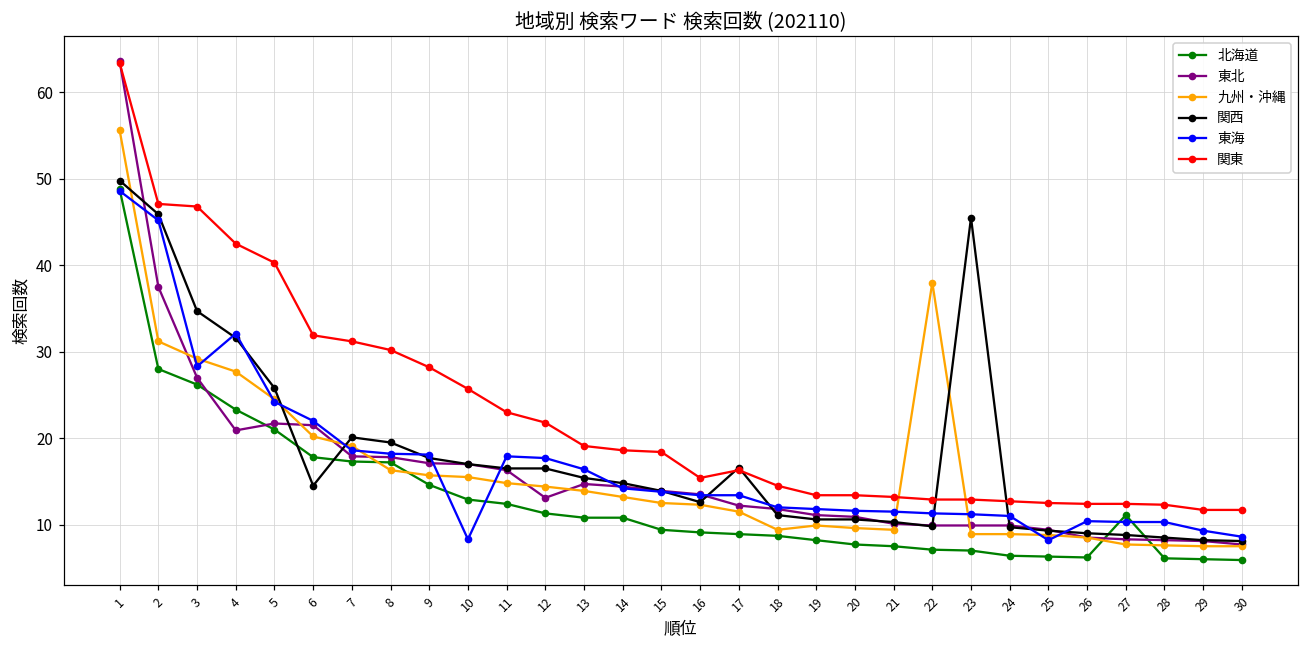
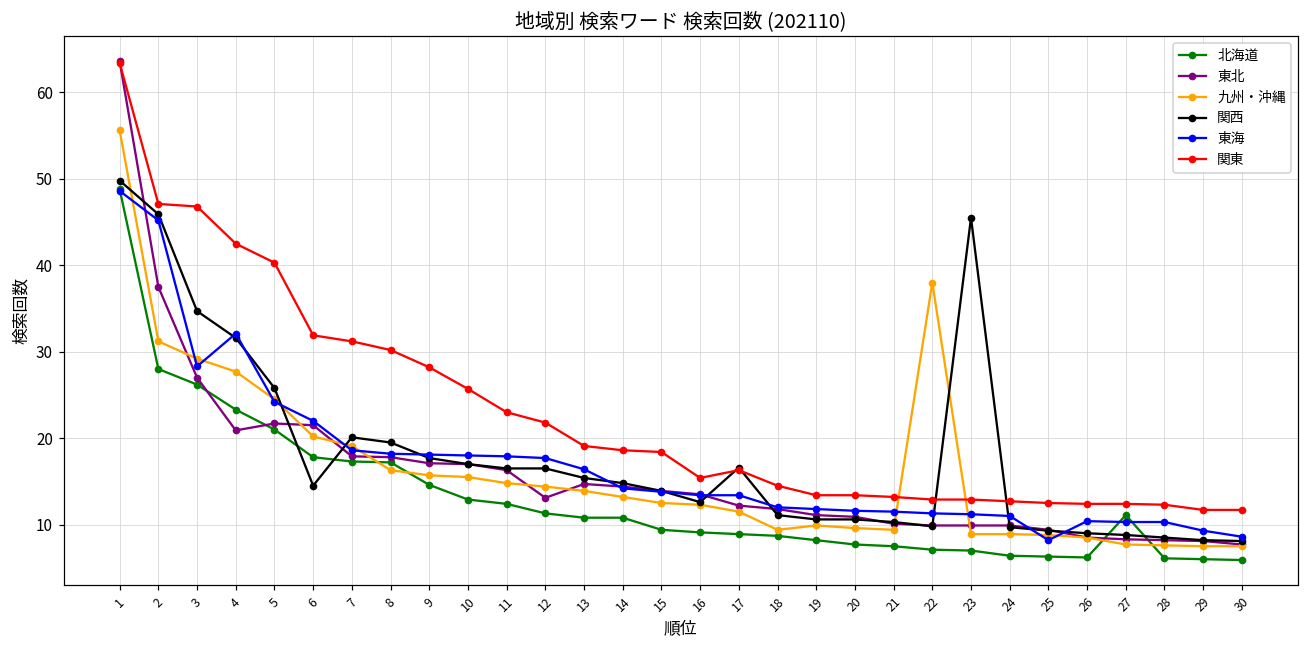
東海, 10: 8 -> 18
